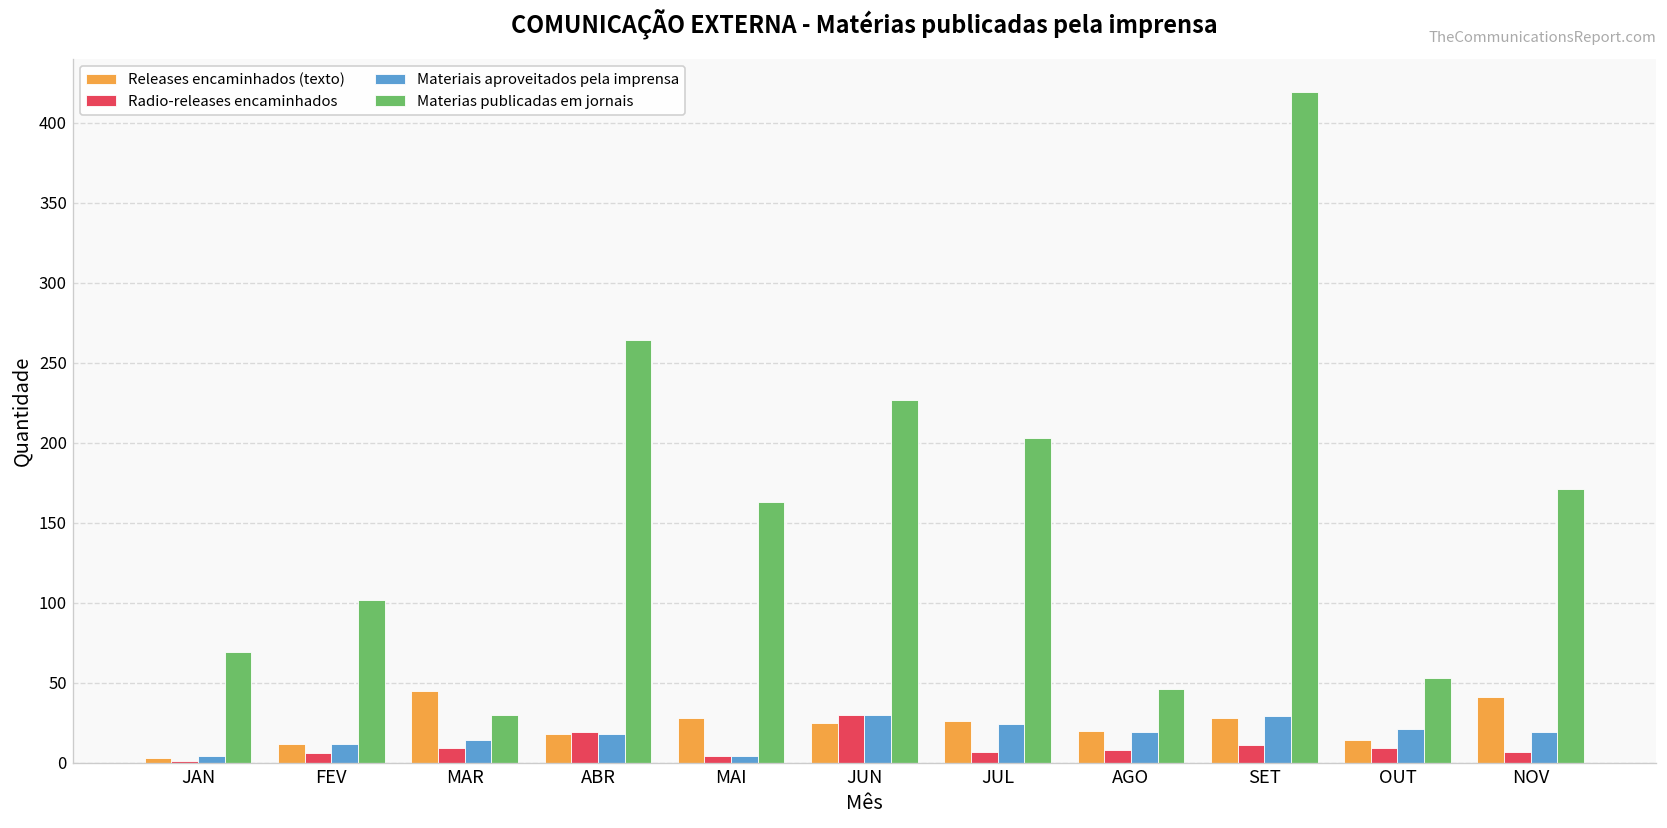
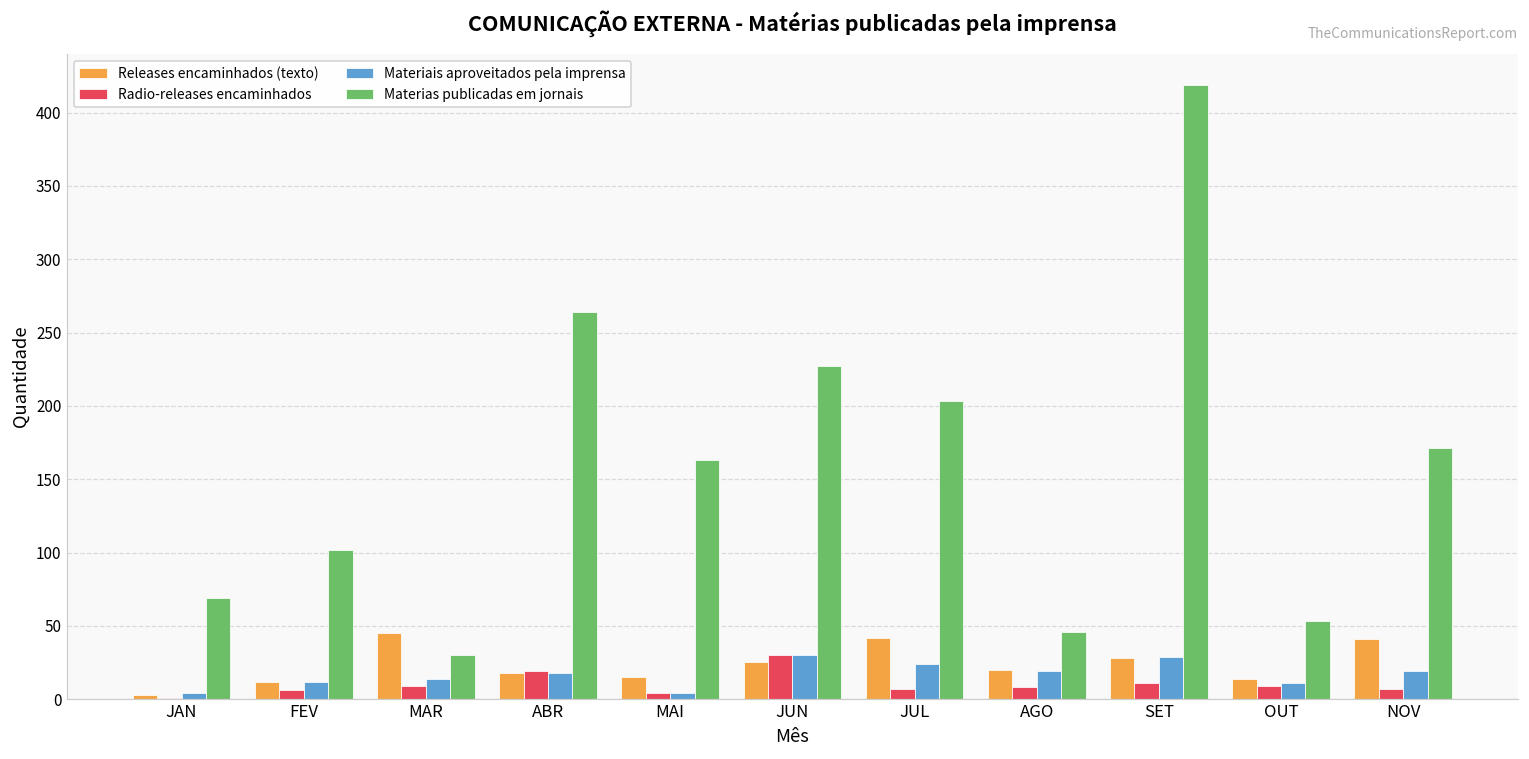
Releases encaminhados (texto), MAI: 28 -> 15
Releases encaminhados (texto), JUL: 26 -> 42
Materiais aproveitados pela imprensa, OUT: 21 -> 11
